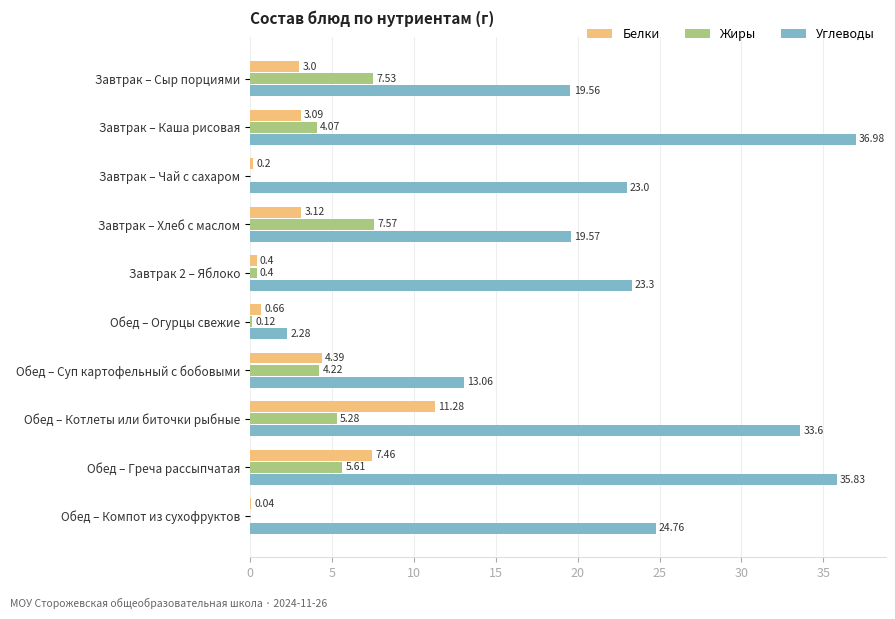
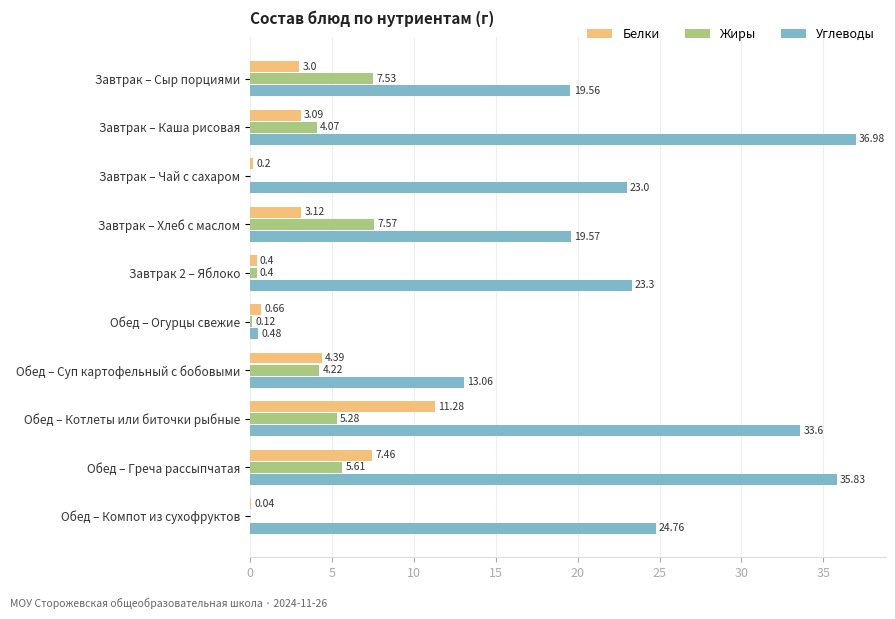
Углеводы, Обед – Огурцы свежие: 2.28 -> 0.48
